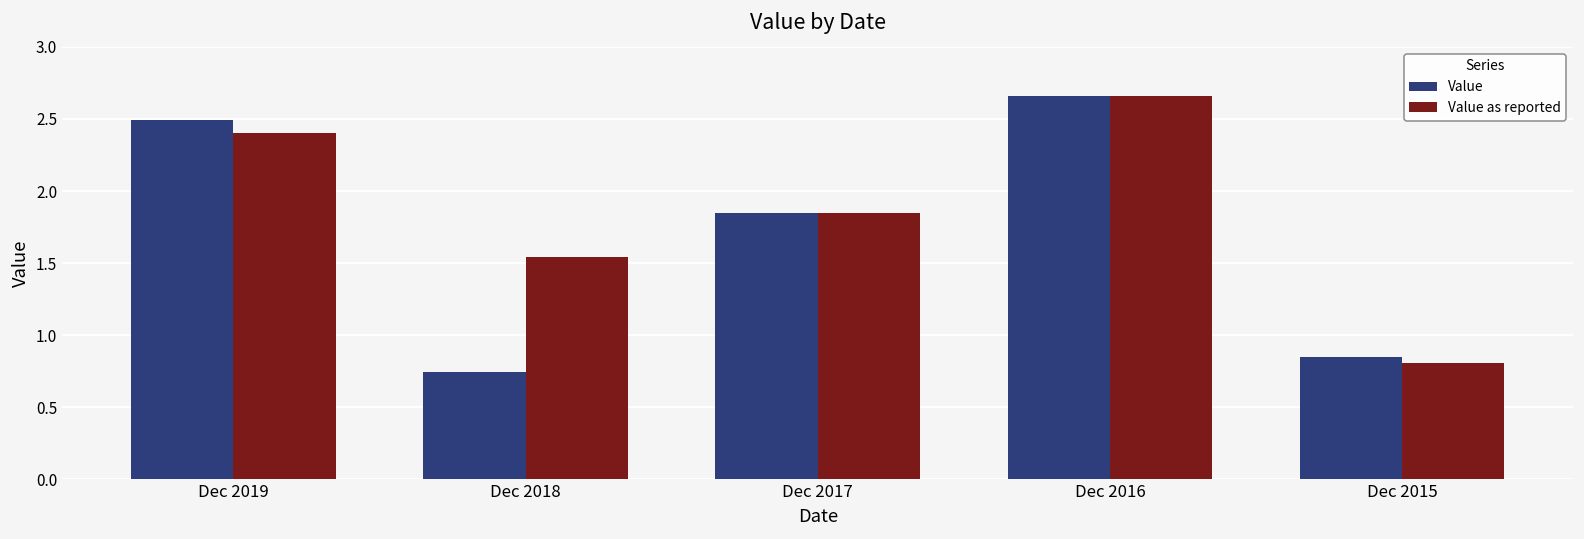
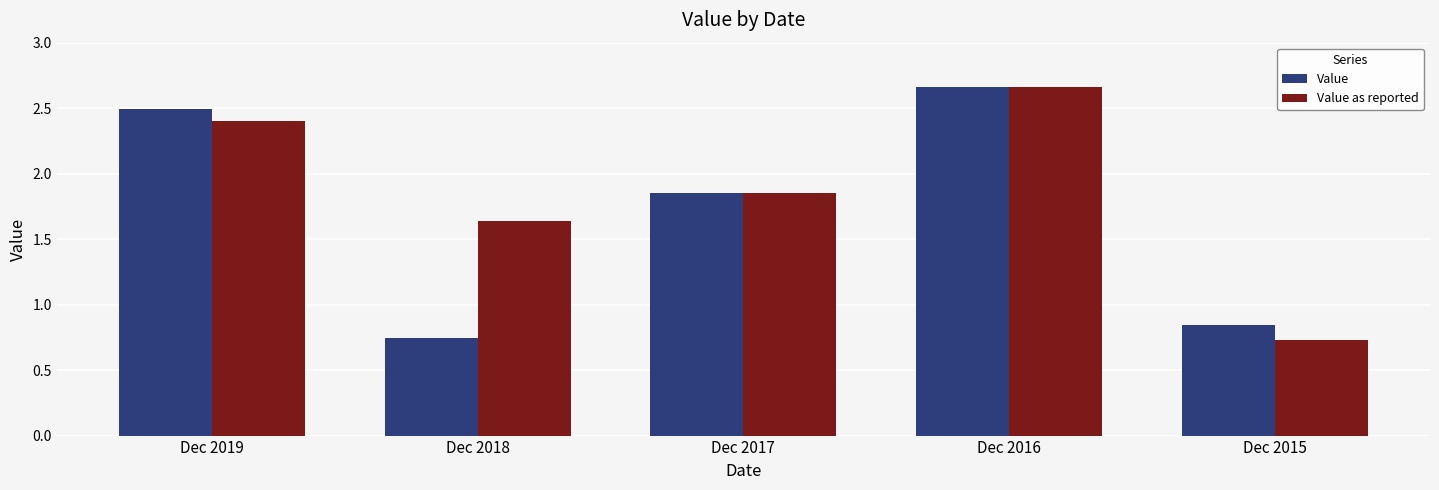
Value as reported, Dec 2018: 1.54 -> 1.64
Value as reported, Dec 2015: 0.80 -> 0.73
